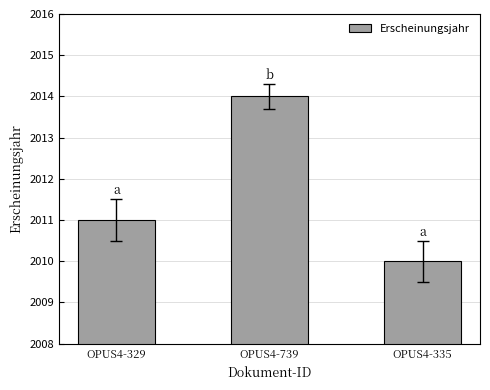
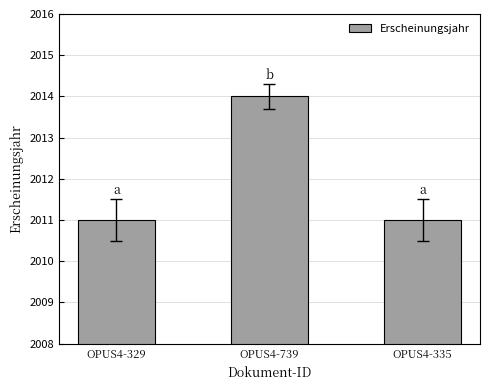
Erscheinungsjahr, OPUS4-335: 2010 -> 2011
